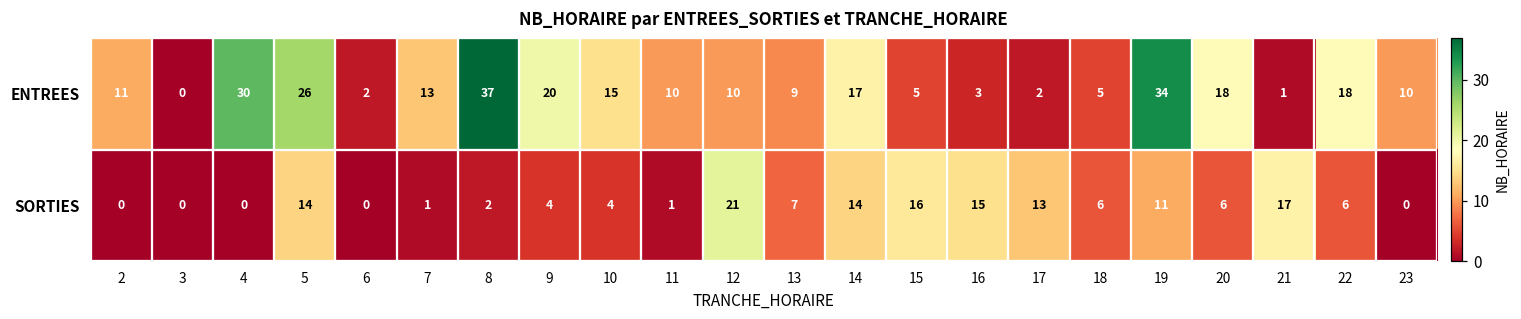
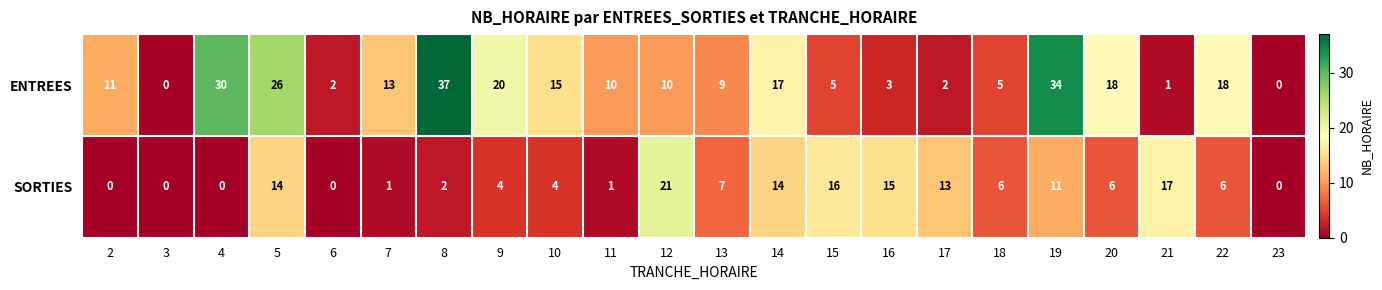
ENTREES, 23: 10 -> 0
